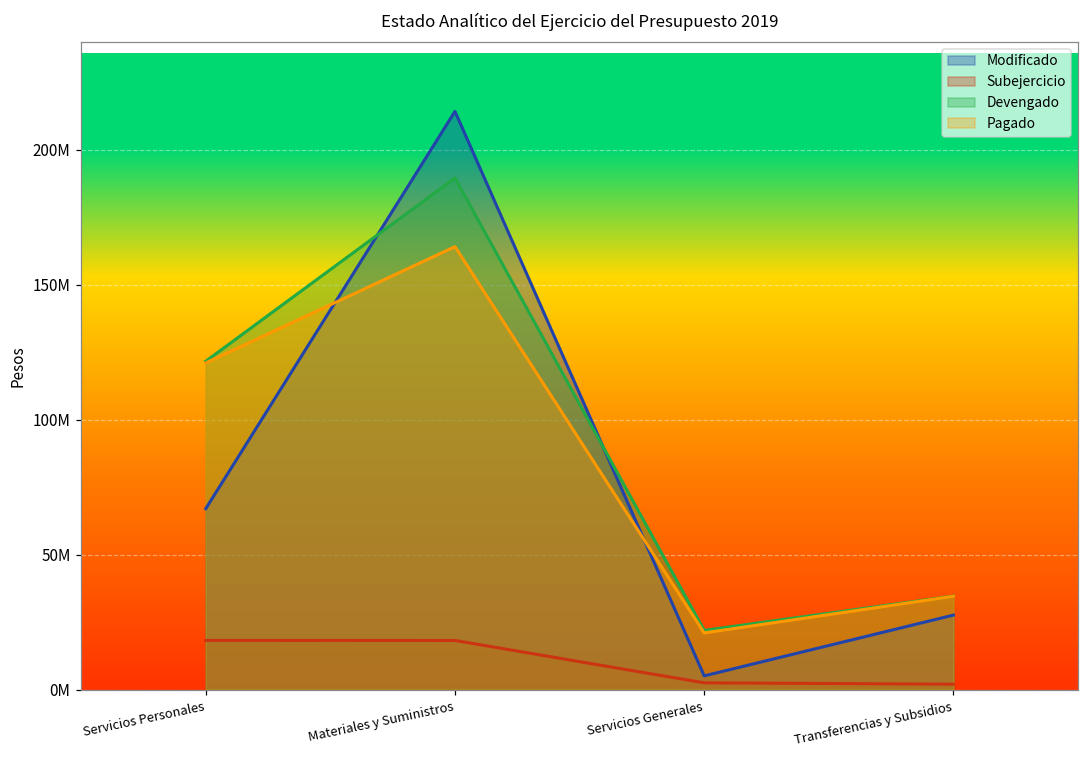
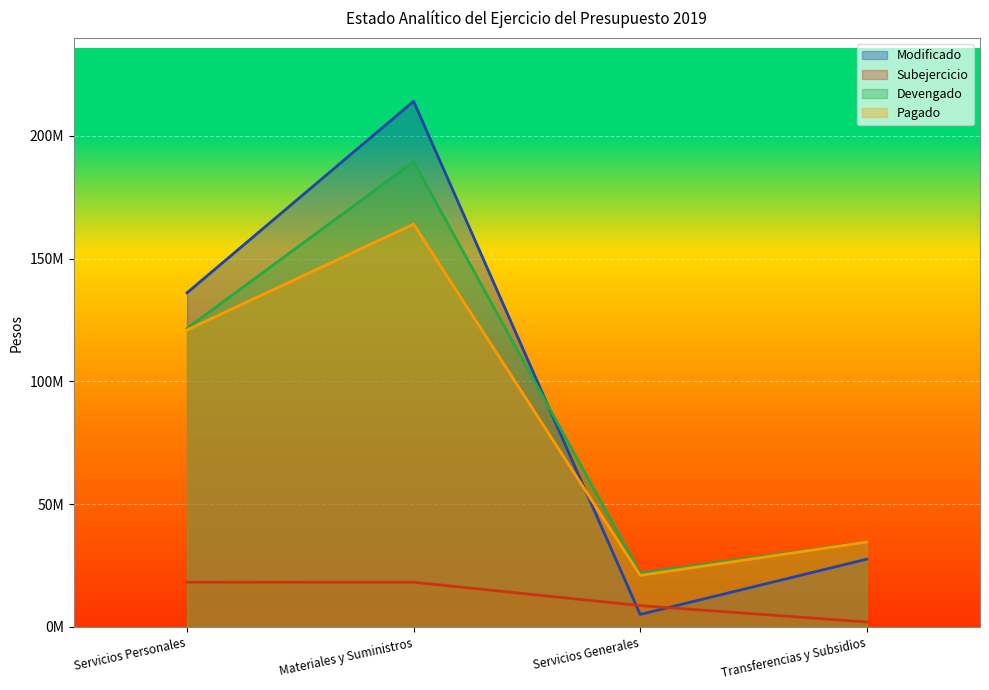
Modificado, Servicios Personales: 67000000 -> 136000000
Subejercicio, Servicios Generales: 3000000 -> 9000000
